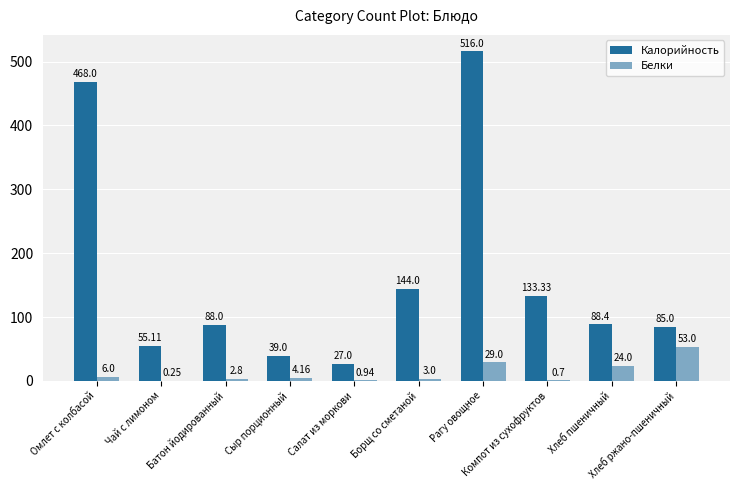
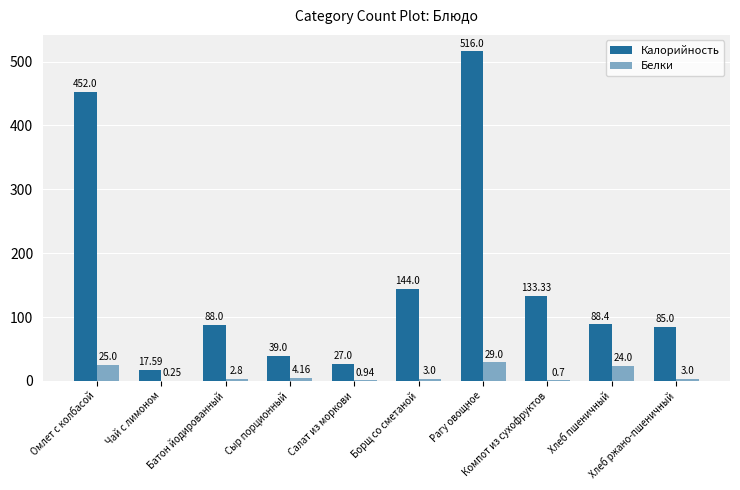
Калорийность, Омлет с колбасой: 468.0 -> 452.0
Белки, Омлет с колбасой: 6.0 -> 25.0
Калорийность, Чай с лимоном: 55.11 -> 17.59
Белки, Хлеб ржано-пшеничный: 53.0 -> 3.0
